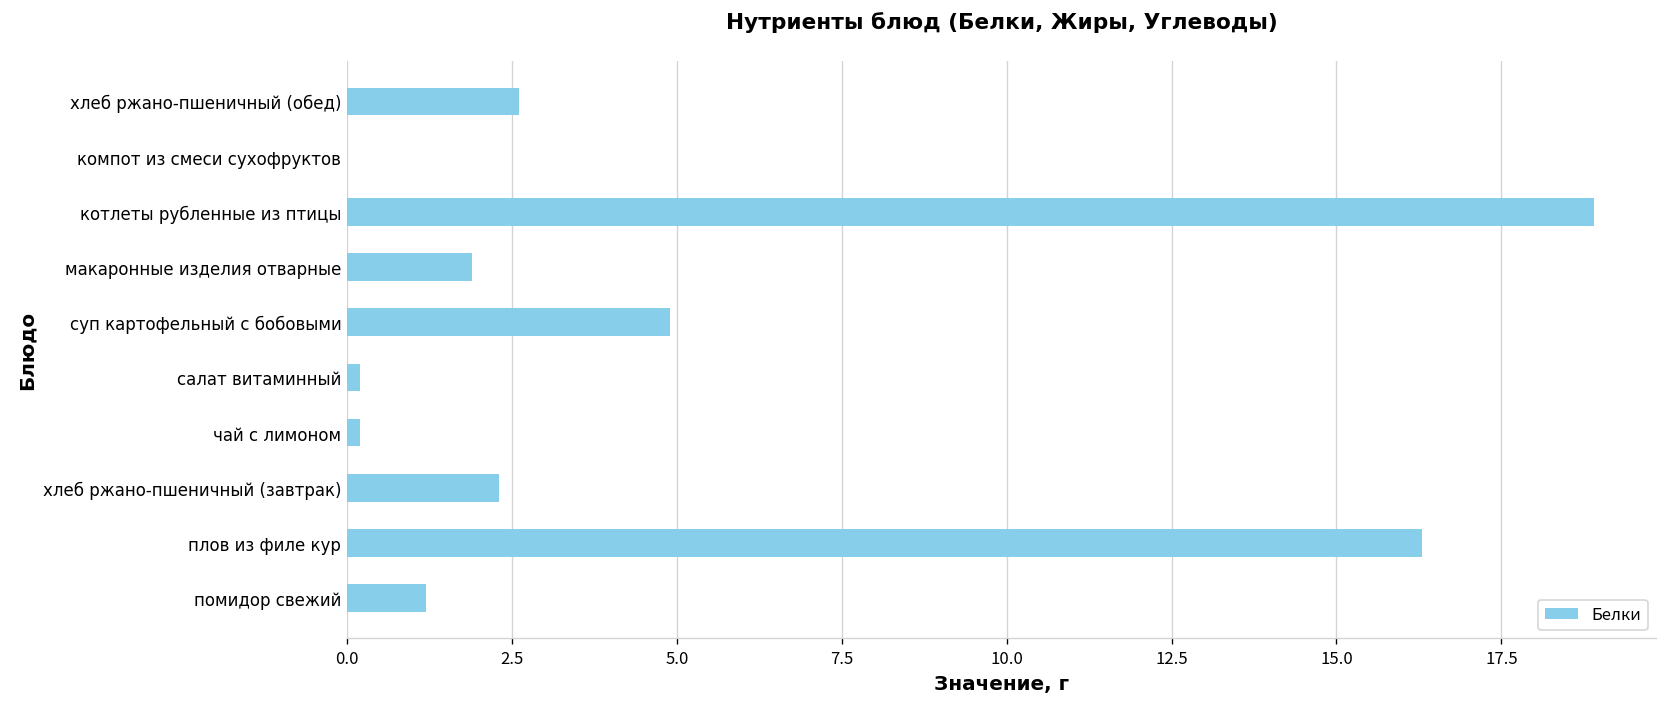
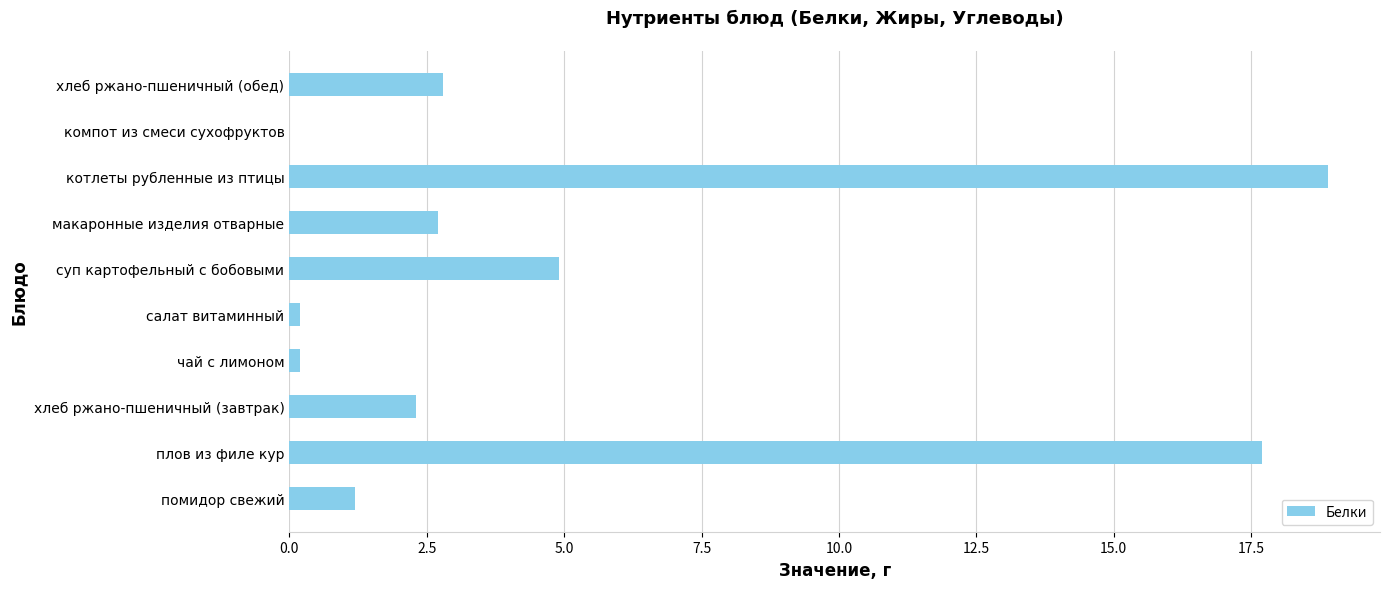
хлеб ржано-пшеничный (обед): 2.6 -> 2.8
макаронные изделия отварные: 1.9 -> 2.7
плов из филе кур: 16.3 -> 17.7
